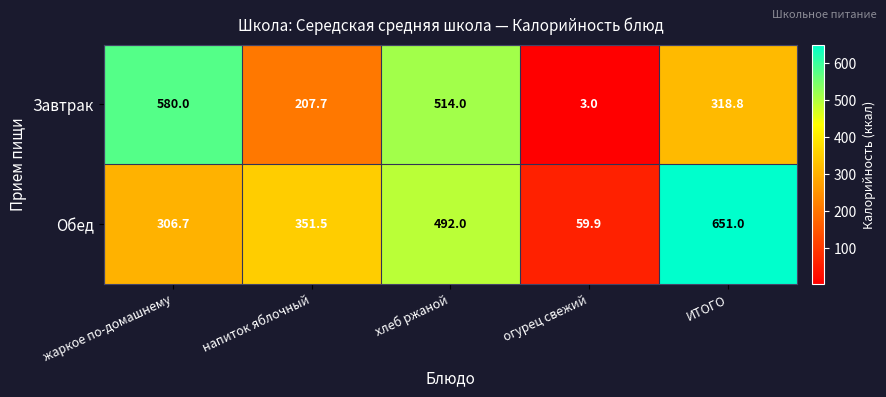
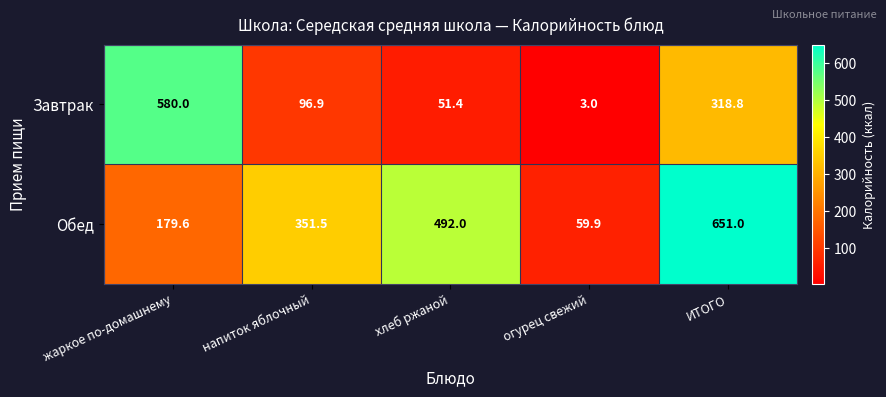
Завтрак, напиток яблочный: 207.7 -> 96.9
Завтрак, хлеб ржаной: 514.0 -> 51.4
Обед, жаркое по-домашнему: 306.7 -> 179.6
